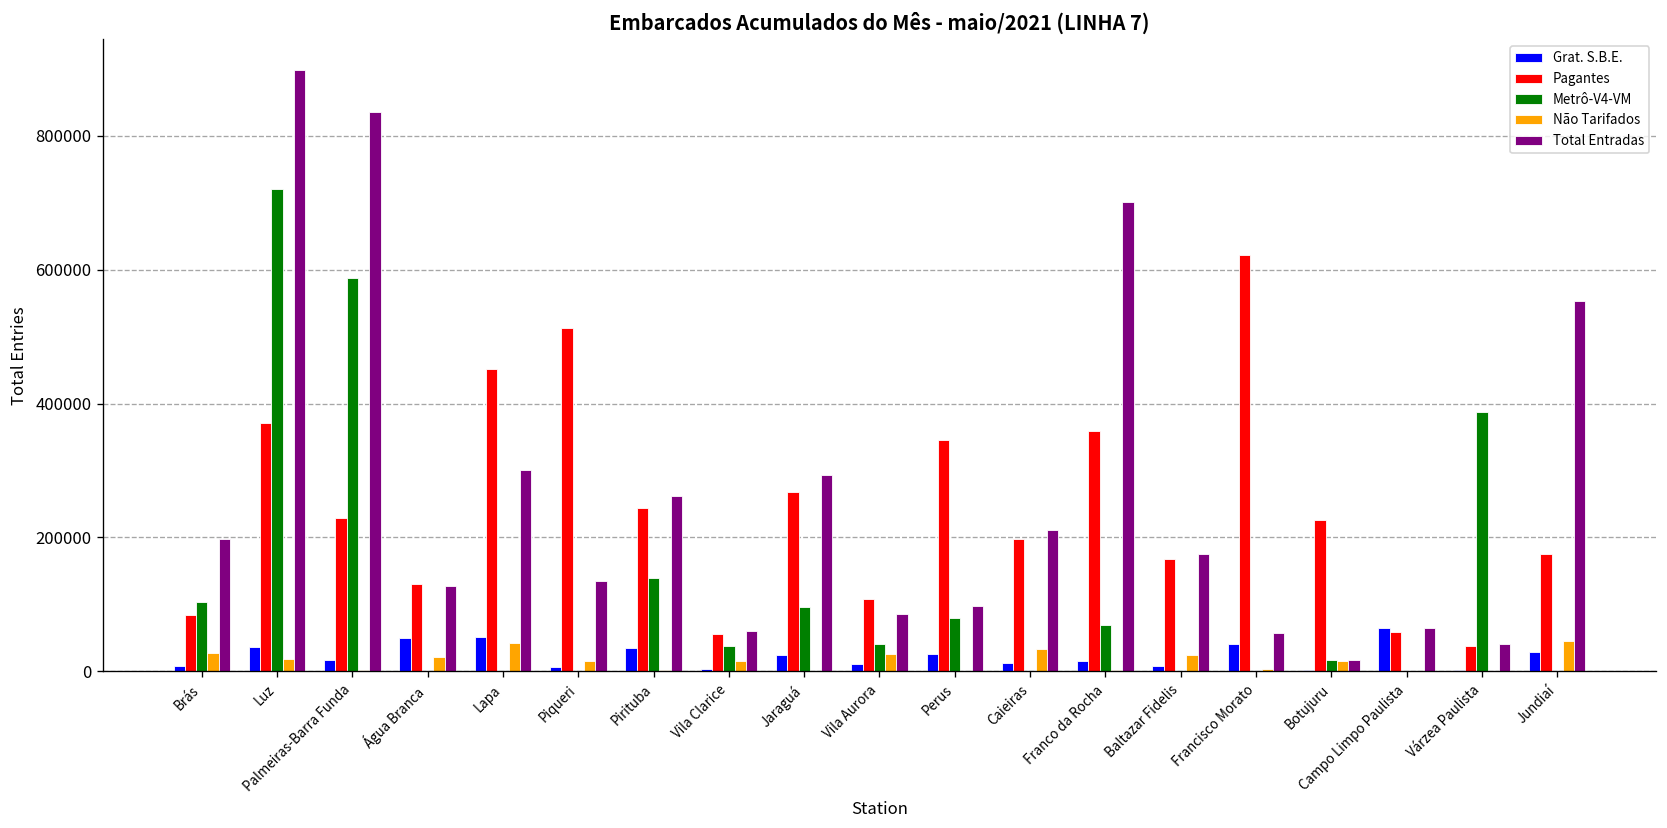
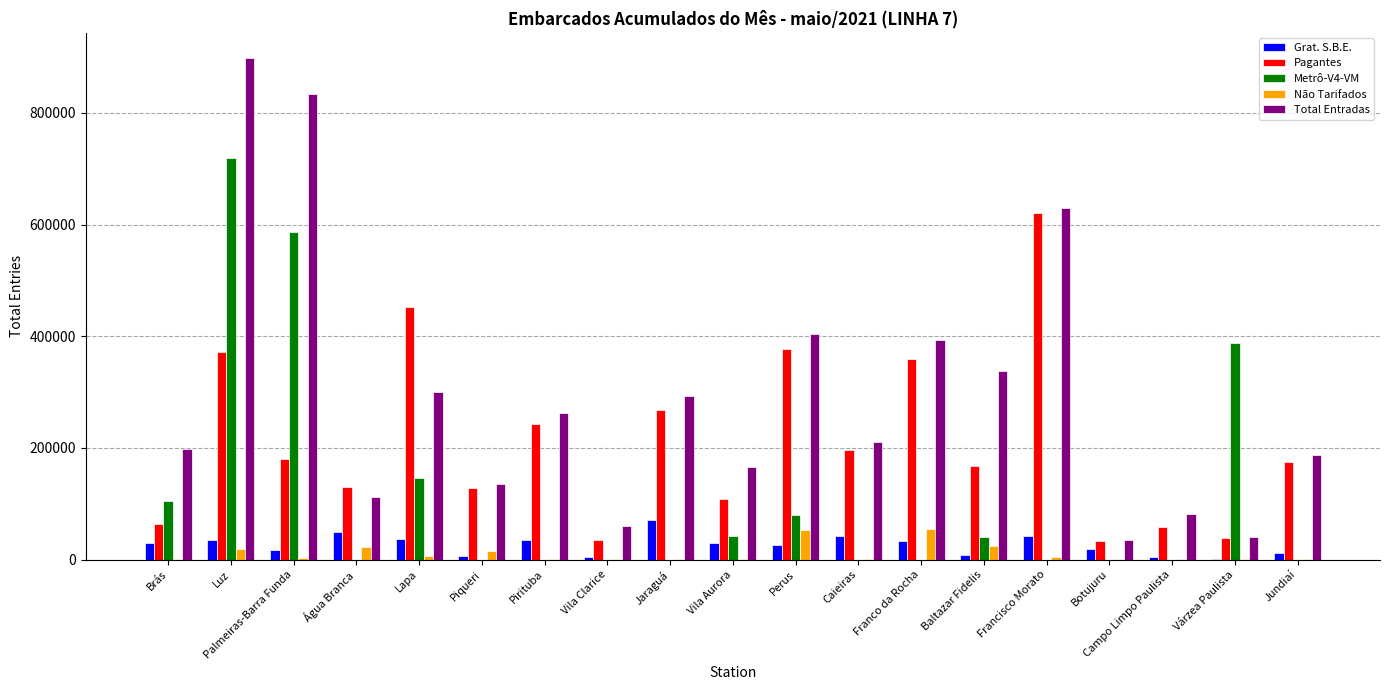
Grat. S.B.E., Brás: 10000 -> 30000
Pagantes, Brás: 80000 -> 60000
Não Tarifados, Brás: 30000 -> 0
Pagantes, Palmeiras-Barra Funda: 230000 -> 180000
Total Entradas, Água Branca: 130000 -> 110000
Grat. S.B.E., Lapa: 50000 -> 40000
Metrô-V4-VM, Lapa: 0 -> 150000
Não Tarifados, Lapa: 40000 -> 10000
Pagantes, Piqueri: 510000 -> 130000
Metrô-V4-VM, Pirituba: 140000 -> 0
Pagantes, Vila Clarice: 60000 -> 40000
Metrô-V4-VM, Vila Clarice: 40000 -> 0
Não Tarifados, Vila Clarice: 20000 -> 0
Grat. S.B.E., Jaraguá: 20000 -> 70000
Metrô-V4-VM, Jaraguá: 100000 -> 0
Grat. S.B.E., Vila Aurora: 10000 -> 30000
Não Tarifados, Vila Aurora: 30000 -> 0
Total Entradas, Vila Aurora: 90000 -> 170000
Pagantes, Perus: 350000 -> 380000
Não Tarifados, Perus: 0 -> 50000
Total Entradas, Perus: 100000 -> 400000
Grat. S.B.E., Caieiras: 10000 -> 40000
Não Tarifados, Caieiras: 30000 -> 0
Grat. S.B.E., Franco da Rocha: 20000 -> 30000
Metrô-V4-VM, Franco da Rocha: 70000 -> 0
Não Tarifados, Franco da Rocha: 0 -> 50000
Total Entradas, Franco da Rocha: 700000 -> 390000
Metrô-V4-VM, Baltazar Fidelis: 0 -> 40000
Total Entradas, Baltazar Fidelis: 180000 -> 340000
Total Entradas, Francisco Morato: 60000 -> 630000
Grat. S.B.E., Botujuru: 0 -> 20000
Pagantes, Botujuru: 230000 -> 30000
Metrô-V4-VM, Botujuru: 20000 -> 0
Não Tarifados, Botujuru: 20000 -> 0
Total Entradas, Botujuru: 20000 -> 30000
Grat. S.B.E., Campo Limpo Paulista: 60000 -> 10000
Total Entradas, Campo Limpo Paulista: 70000 -> 80000
Grat. S.B.E., Jundiaí: 30000 -> 10000
Não Tarifados, Jundiaí: 50000 -> 0
Total Entradas, Jundiaí: 550000 -> 190000
